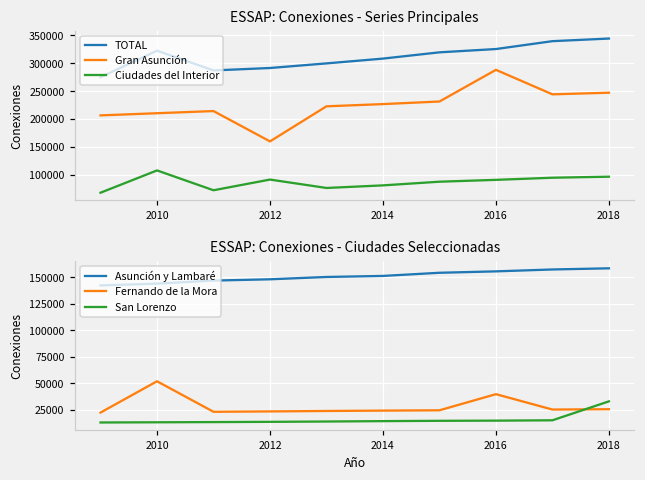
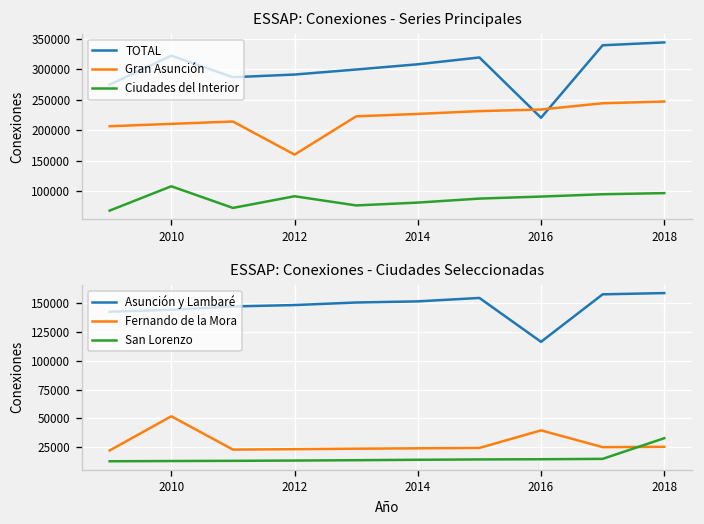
ESSAP: Conexiones - Series Principales, TOTAL, 2016: 330000 -> 220000
ESSAP: Conexiones - Series Principales, Gran Asunción, 2016: 290000 -> 230000
ESSAP: Conexiones - Ciudades Seleccionadas, Asunción y Lambaré, 2016: 160000 -> 120000
